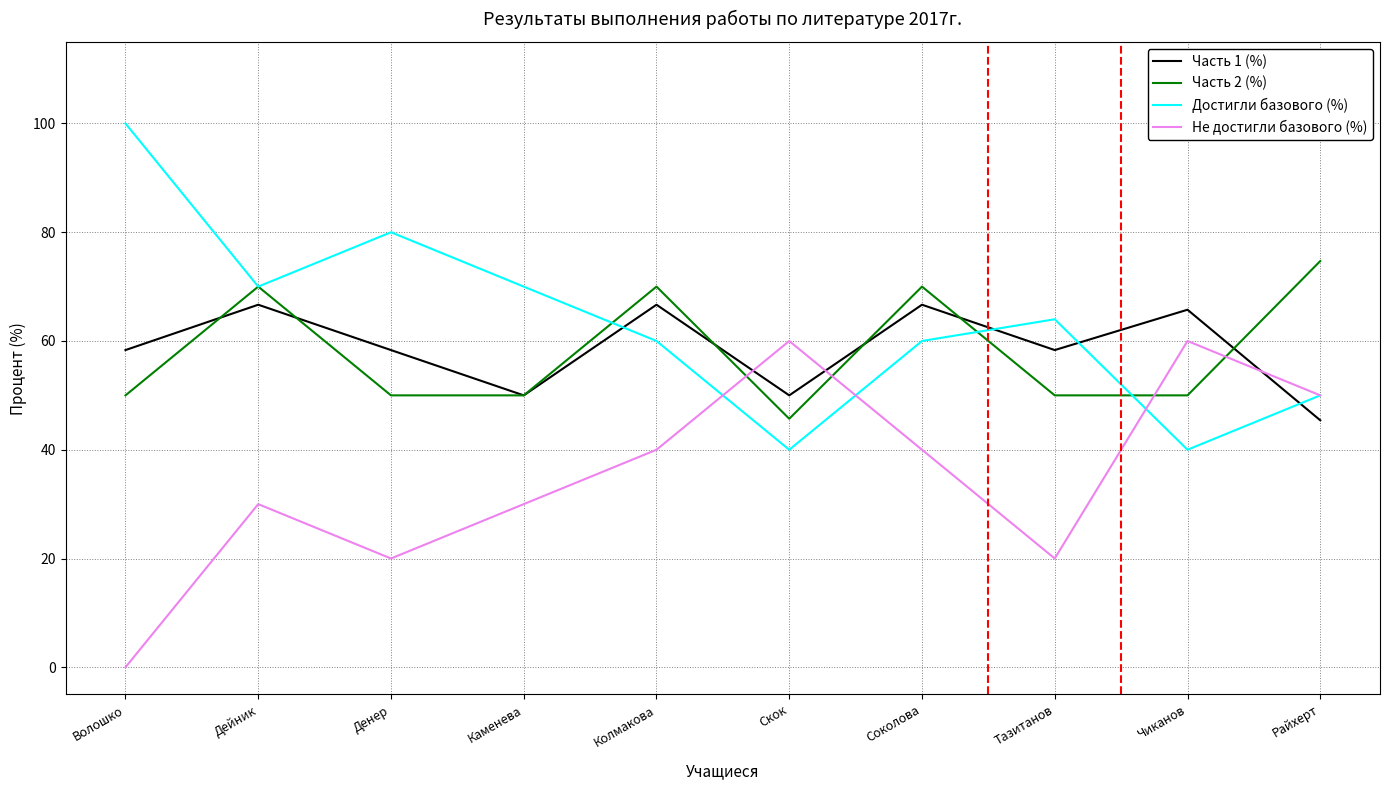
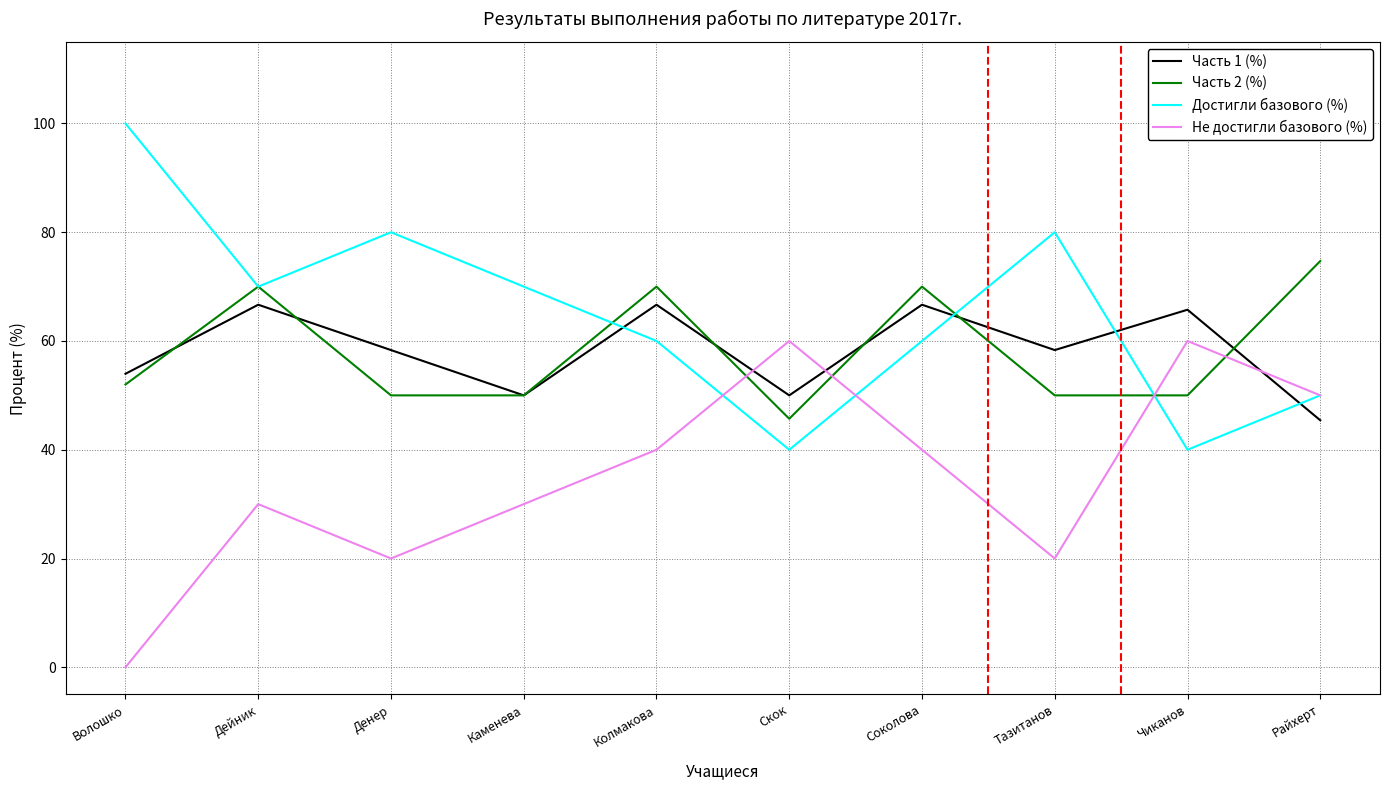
Часть 1 (%), Волошко: 58 -> 54
Часть 2 (%), Волошко: 50 -> 52
Достигли базового (%), Тазитанов: 64 -> 80
